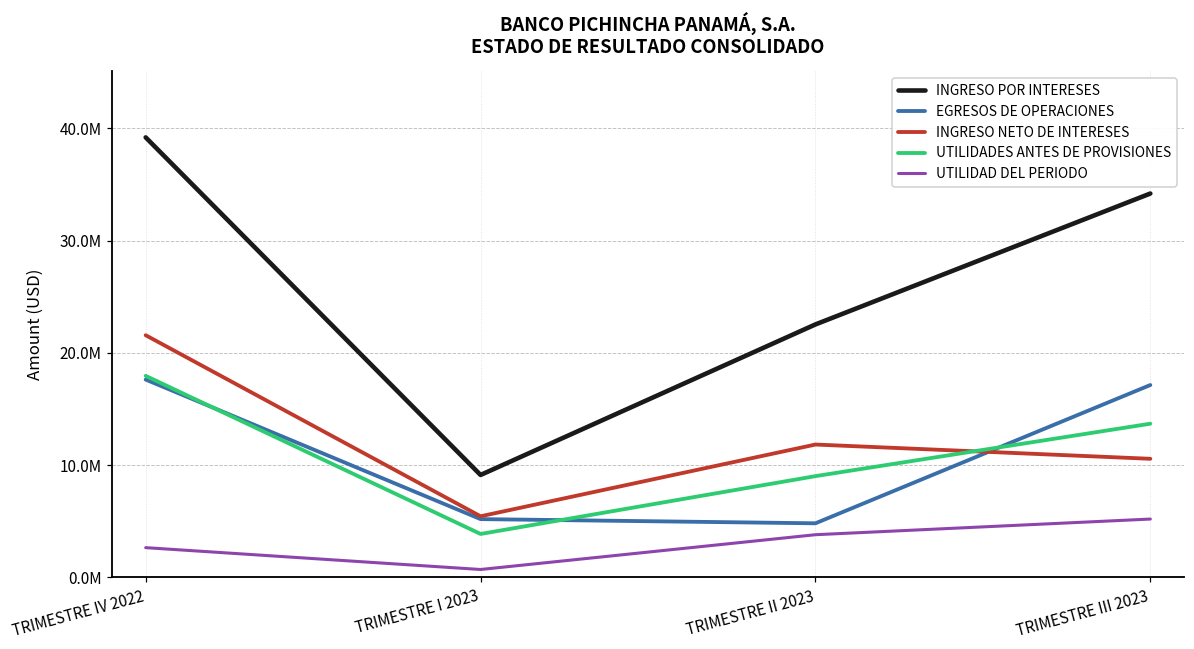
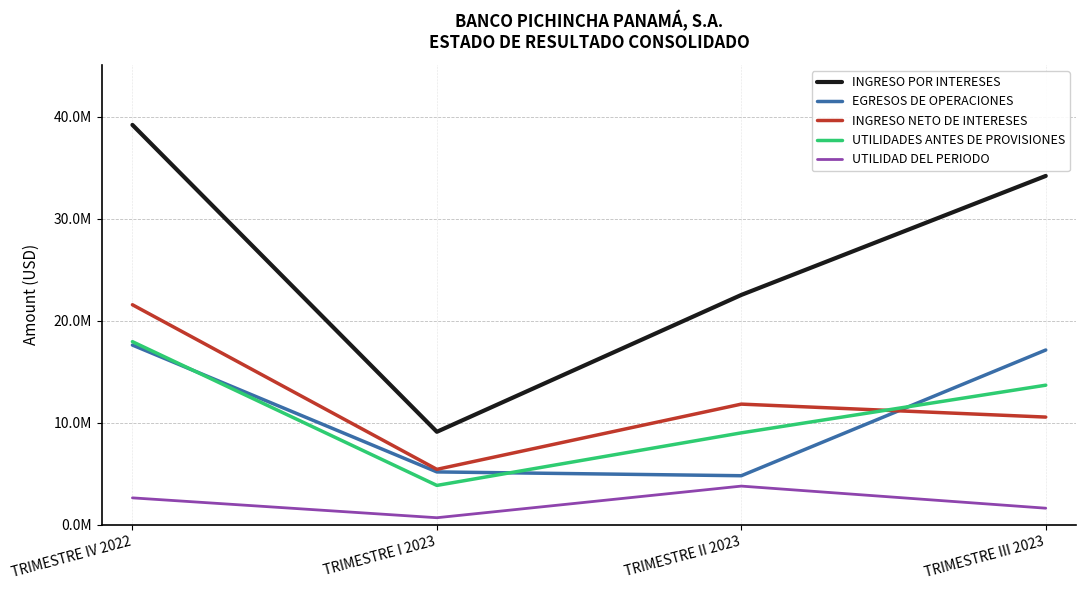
UTILIDAD DEL PERIODO, TRIMESTRE III 2023: 5200000 -> 1600000
